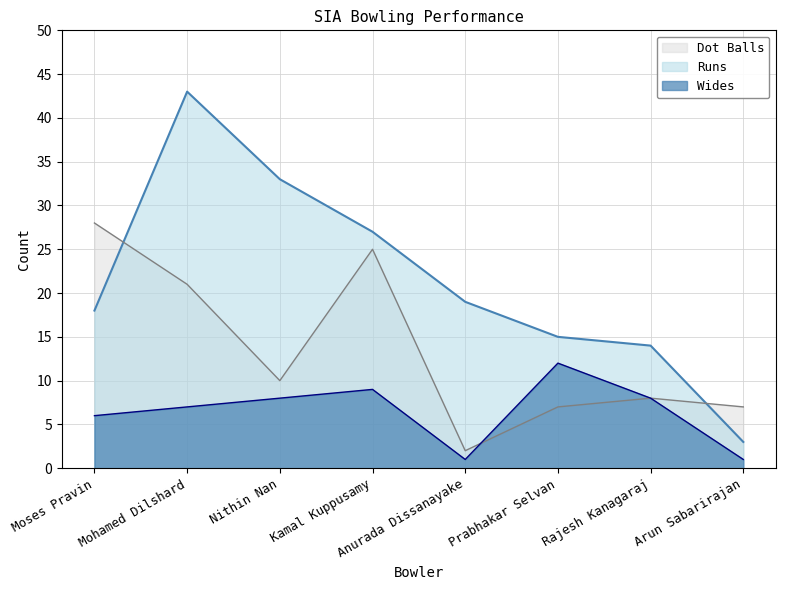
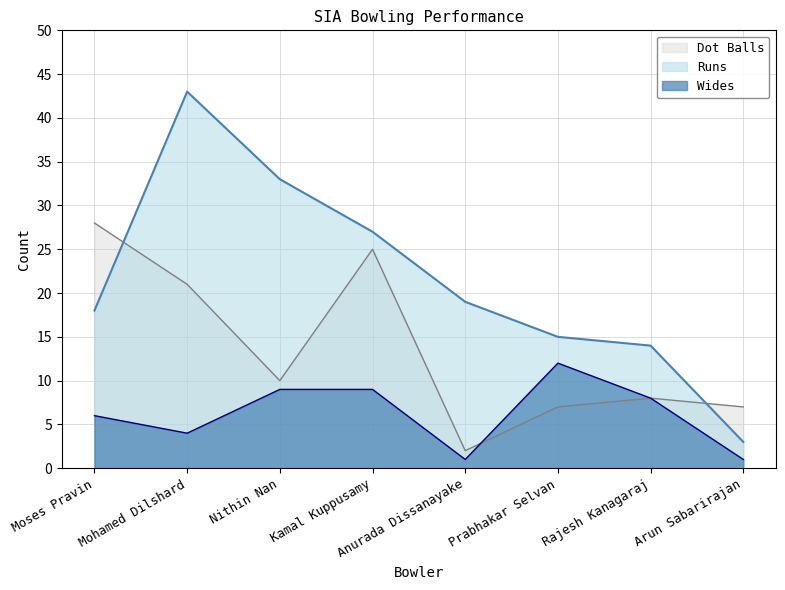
Wides, Mohamed Dilshard: 7 -> 4
Wides, Nithin Nan: 8 -> 9
